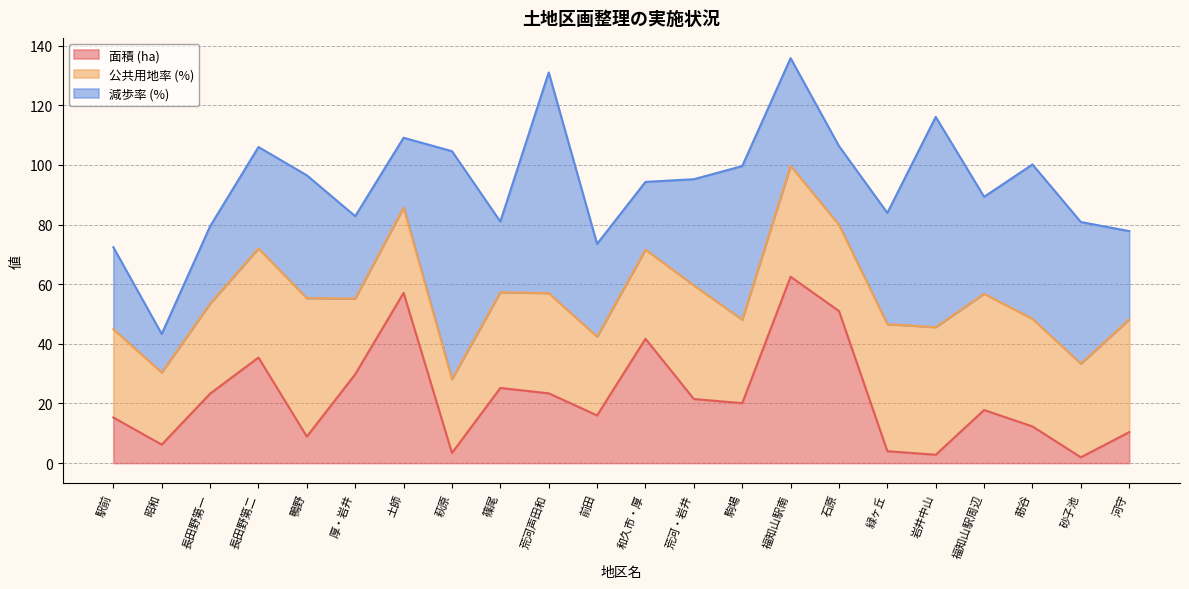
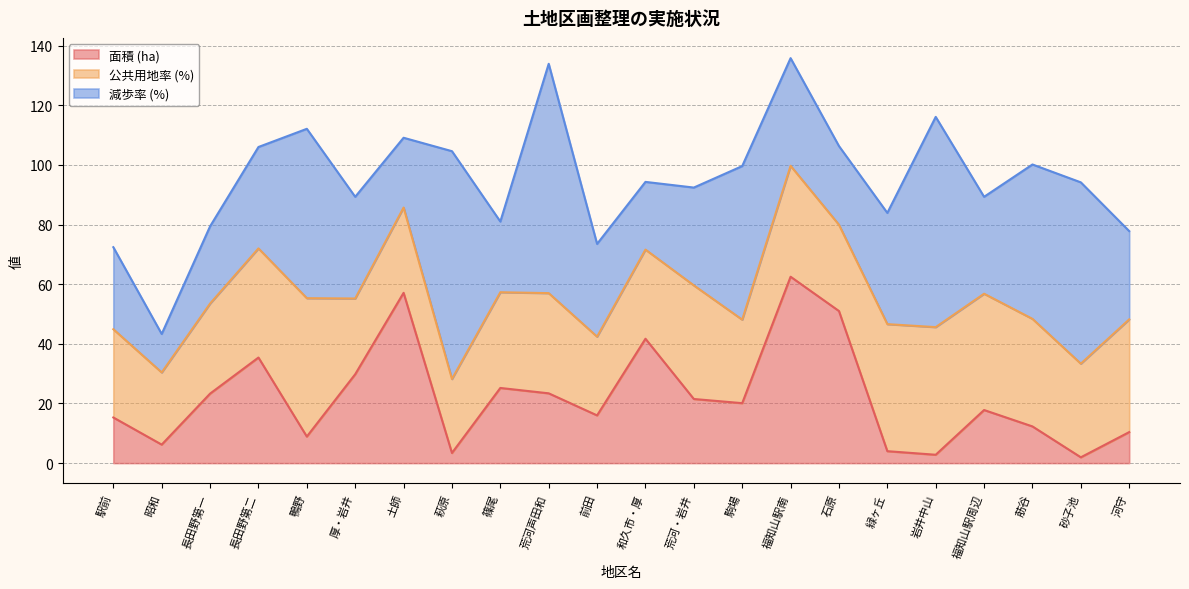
減歩率 (%), 鴨野: 41 -> 57
減歩率 (%), 厚・岩井: 28 -> 34
減歩率 (%), 荒河声田和: 74 -> 77
減歩率 (%), 荒河・岩井: 36 -> 33
減歩率 (%), 砂子池: 48 -> 61
